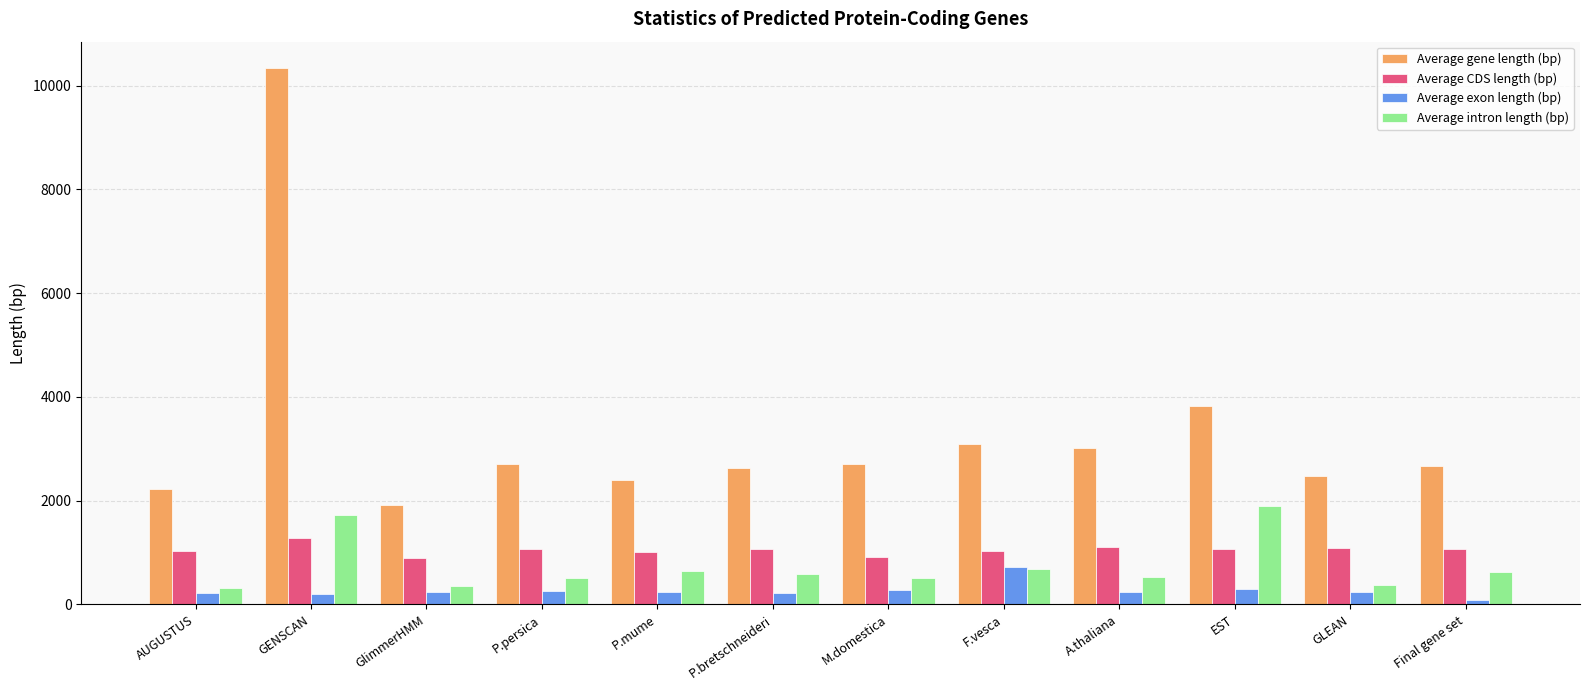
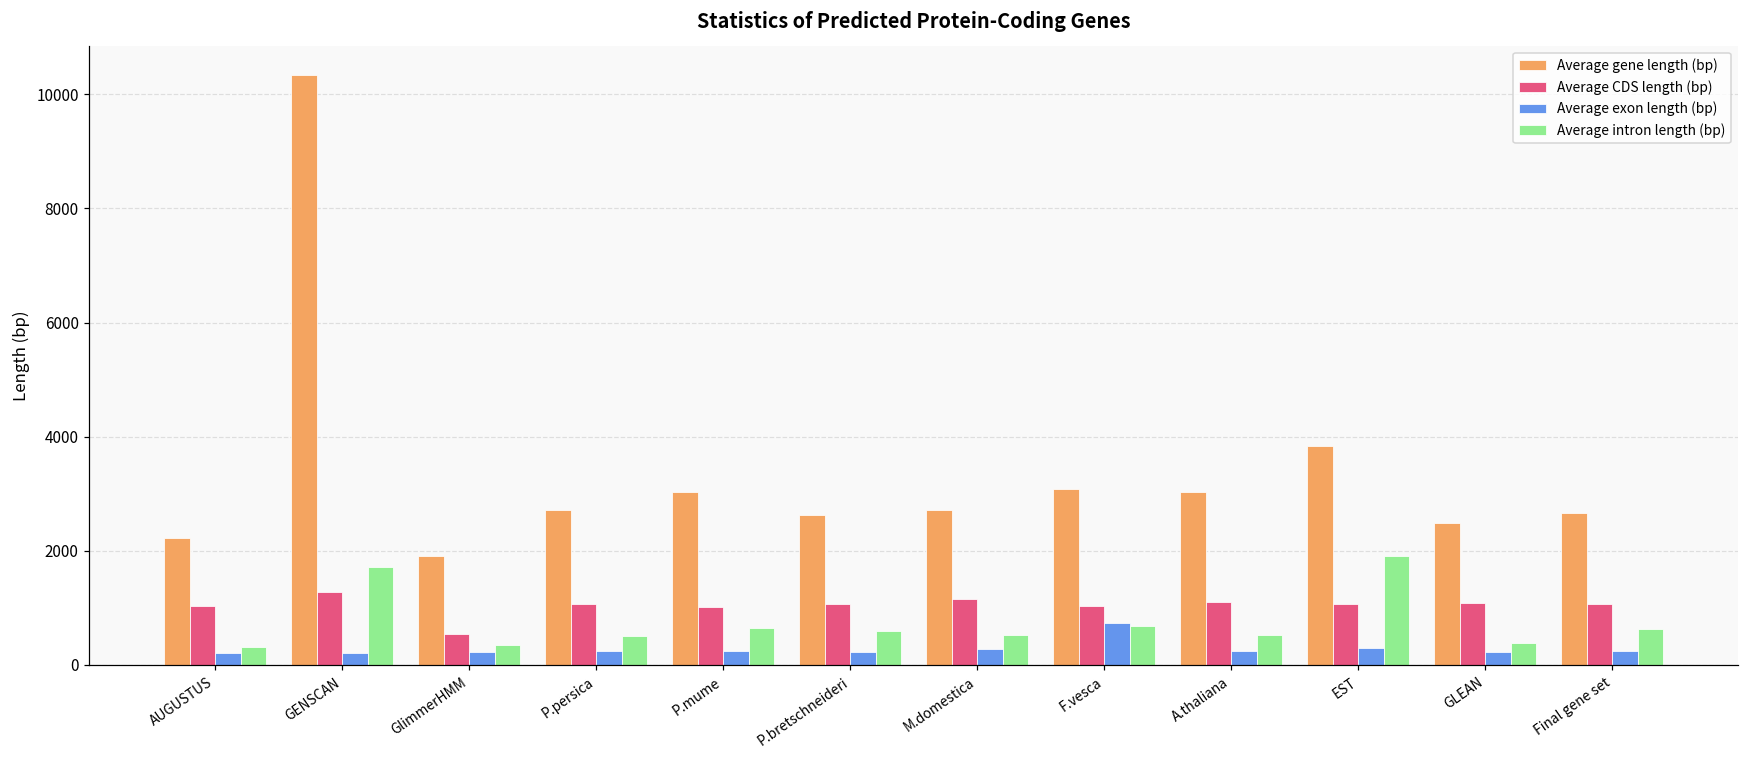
Average CDS length (bp), GlimmerHMM: 900 -> 500
Average gene length (bp), P.mume: 2400 -> 3000
Average CDS length (bp), M.domestica: 900 -> 1100
Average exon length (bp), Final gene set: 100 -> 200
